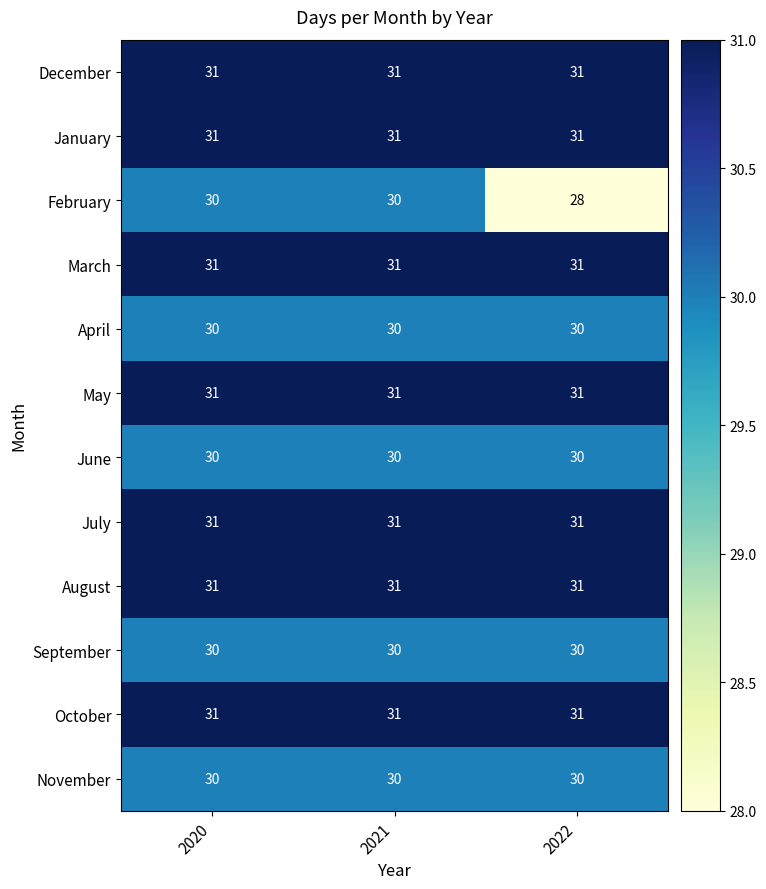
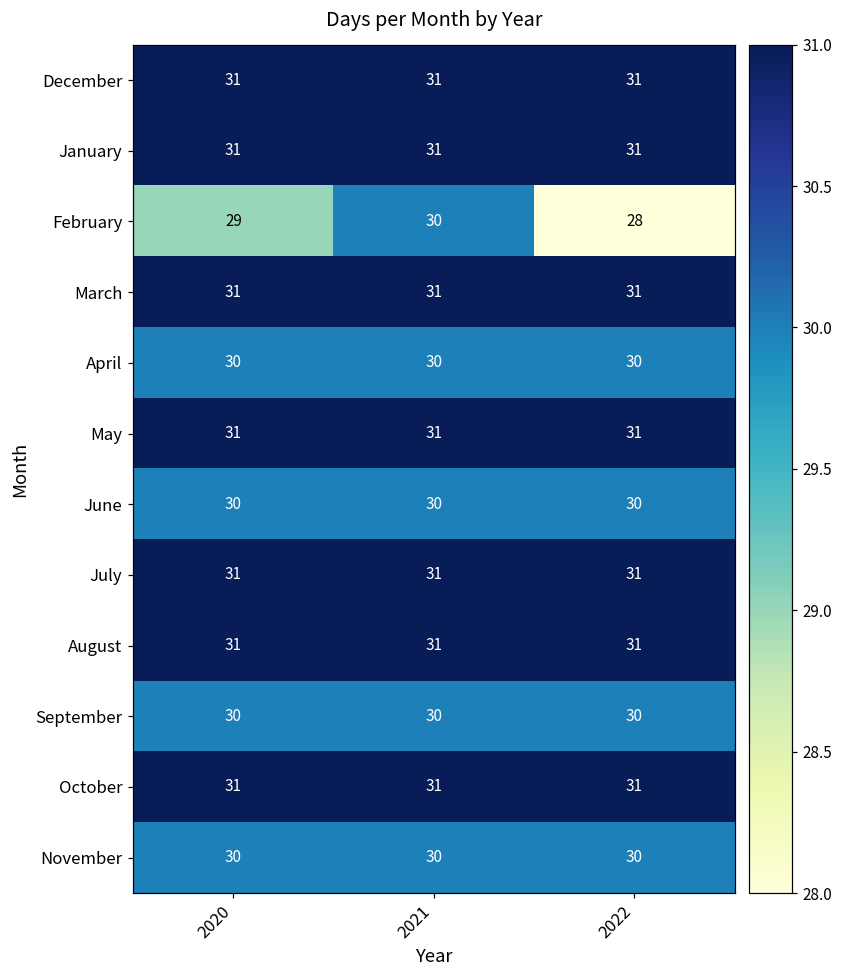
February, 2020: 30 -> 29
